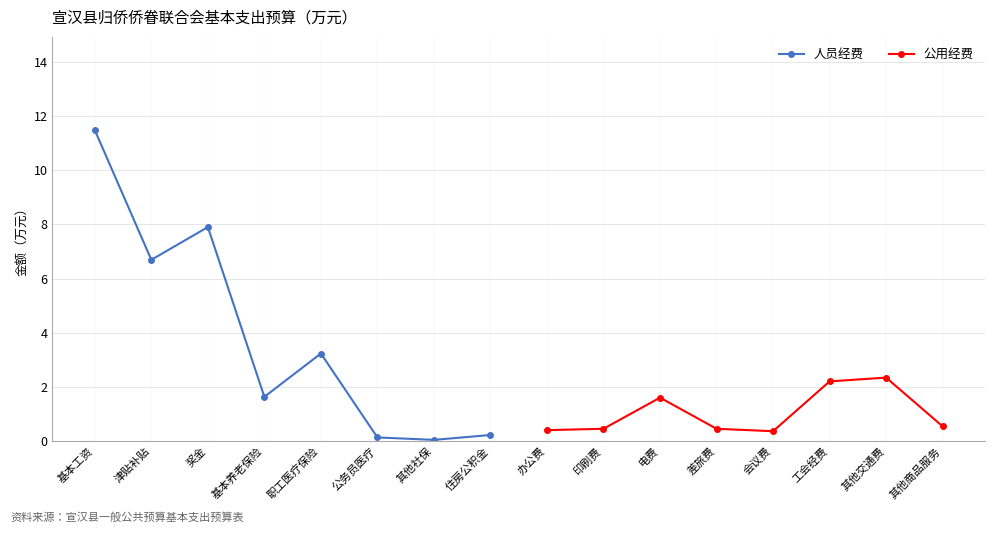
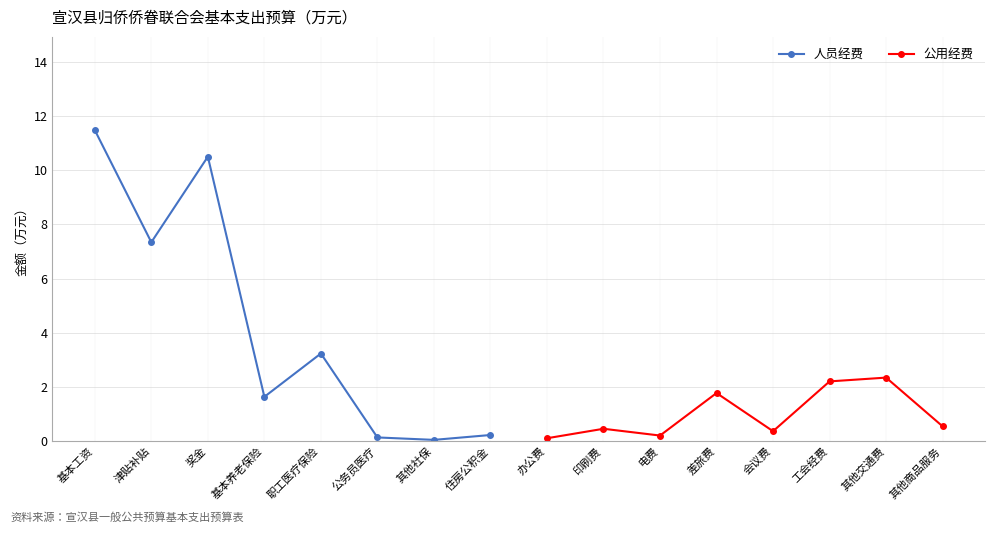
人员经费, 津贴补贴: 6.7 -> 7.3
人员经费, 奖金: 7.9 -> 10.5
公用经费, 办公费: 0.4 -> 0.1
公用经费, 电费: 1.6 -> 0.2
公用经费, 差旅费: 0.5 -> 1.8
